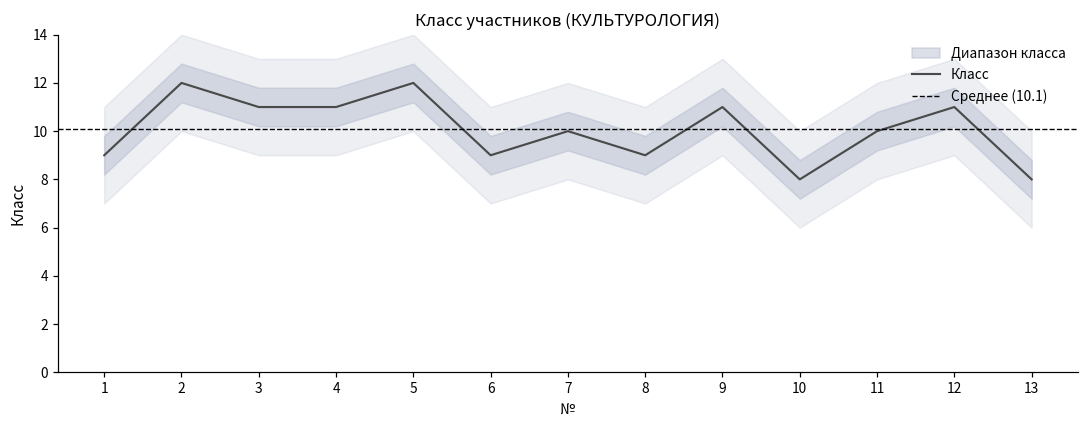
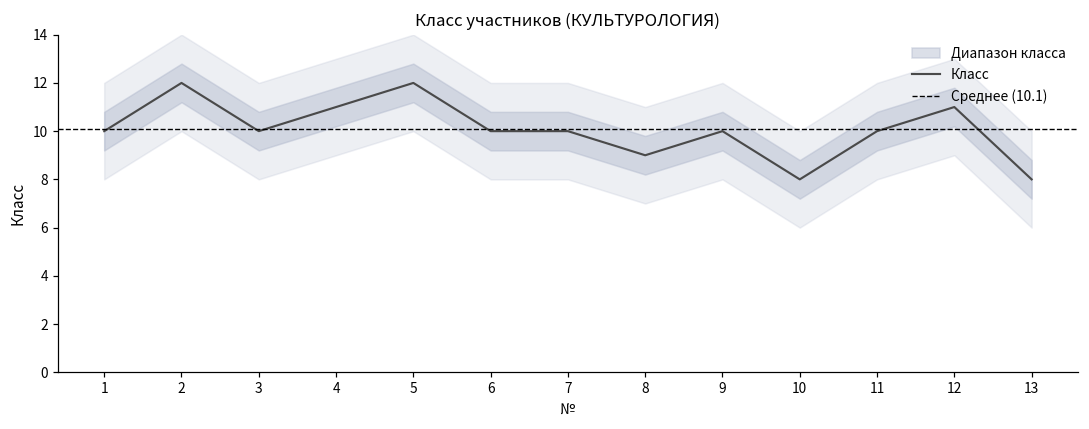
Класс, 1: 9 -> 10
Класс, 3: 11 -> 10
Класс, 6: 9 -> 10
Класс, 9: 11 -> 10
